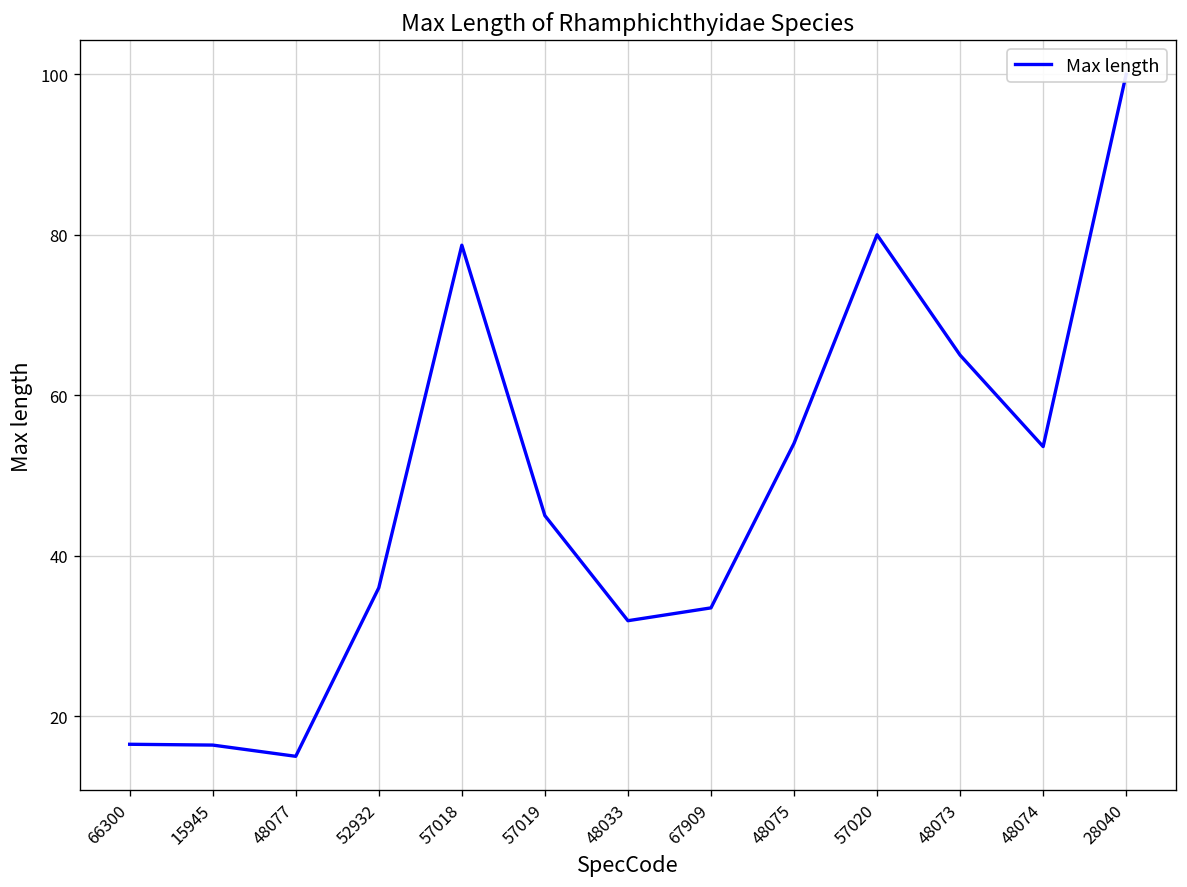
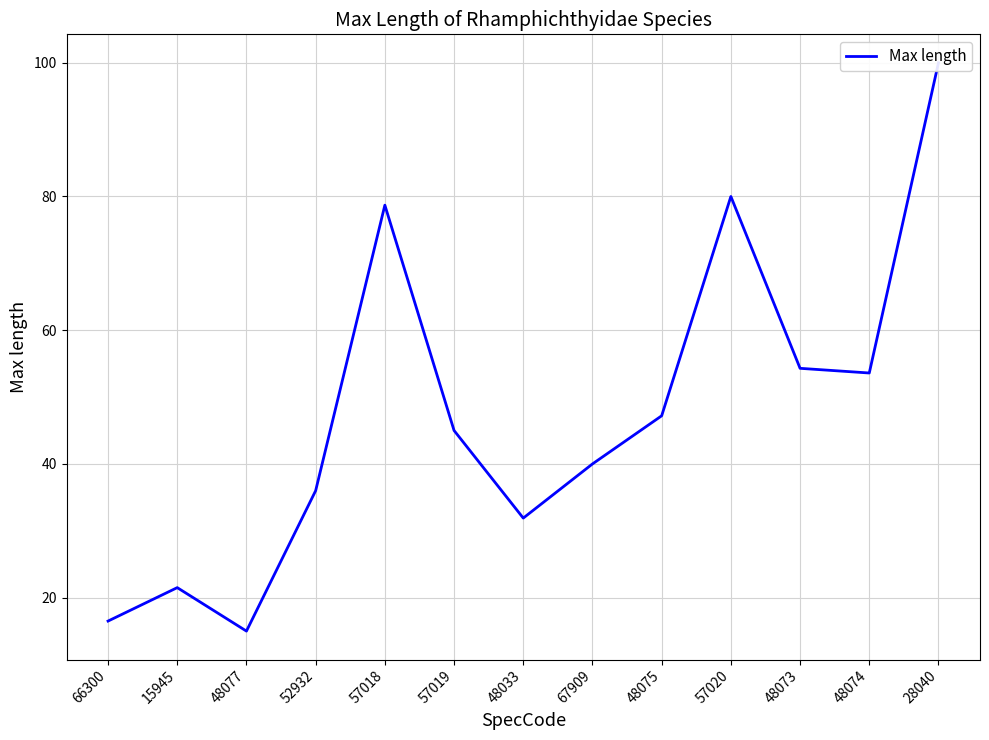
15945: 16 -> 22
67909: 34 -> 40
48075: 54 -> 47
48073: 65 -> 54
